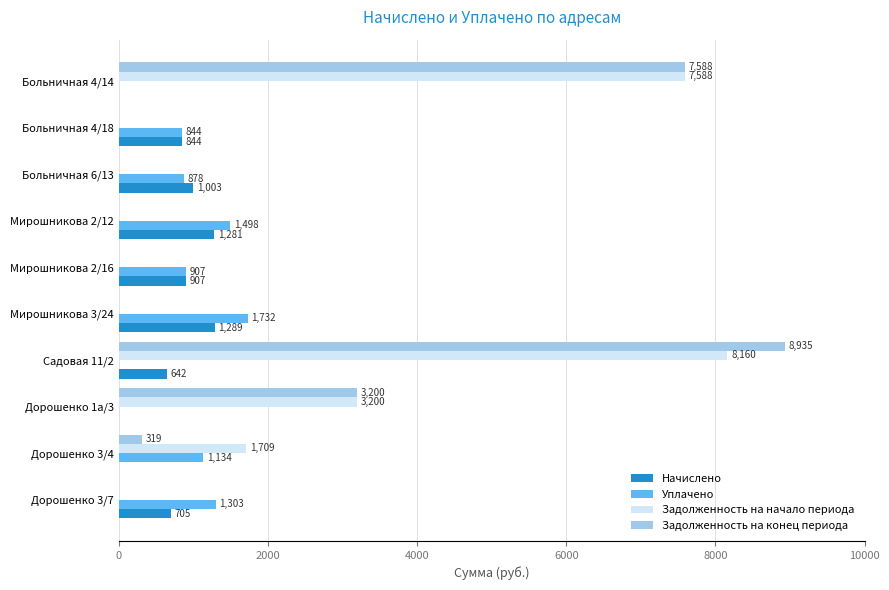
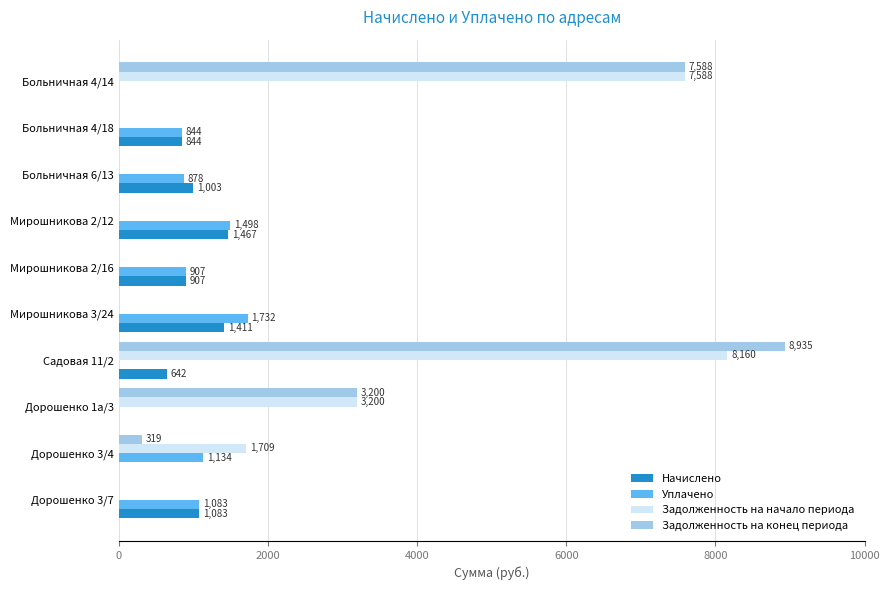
Начислено, Мирошникова 2/12: 1,281 -> 1,467
Начислено, Мирошникова 3/24: 1,289 -> 1,411
Уплачено, Дорошенко 3/7: 1,303 -> 1,083
Начислено, Дорошенко 3/7: 705 -> 1,083
